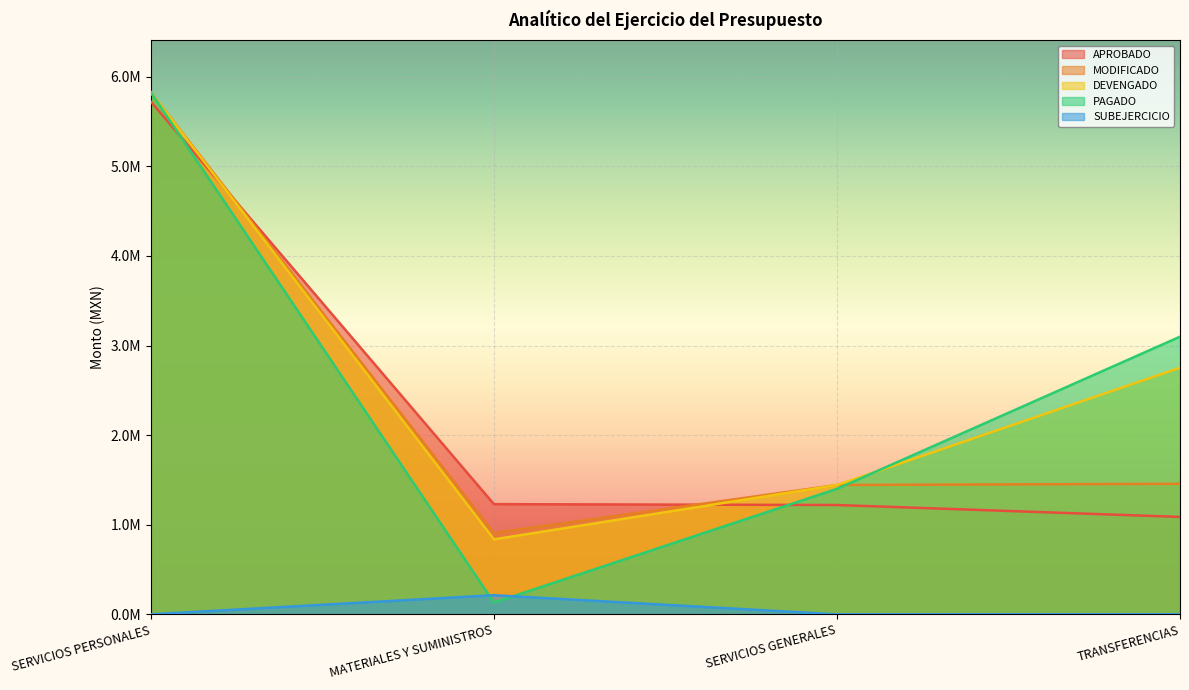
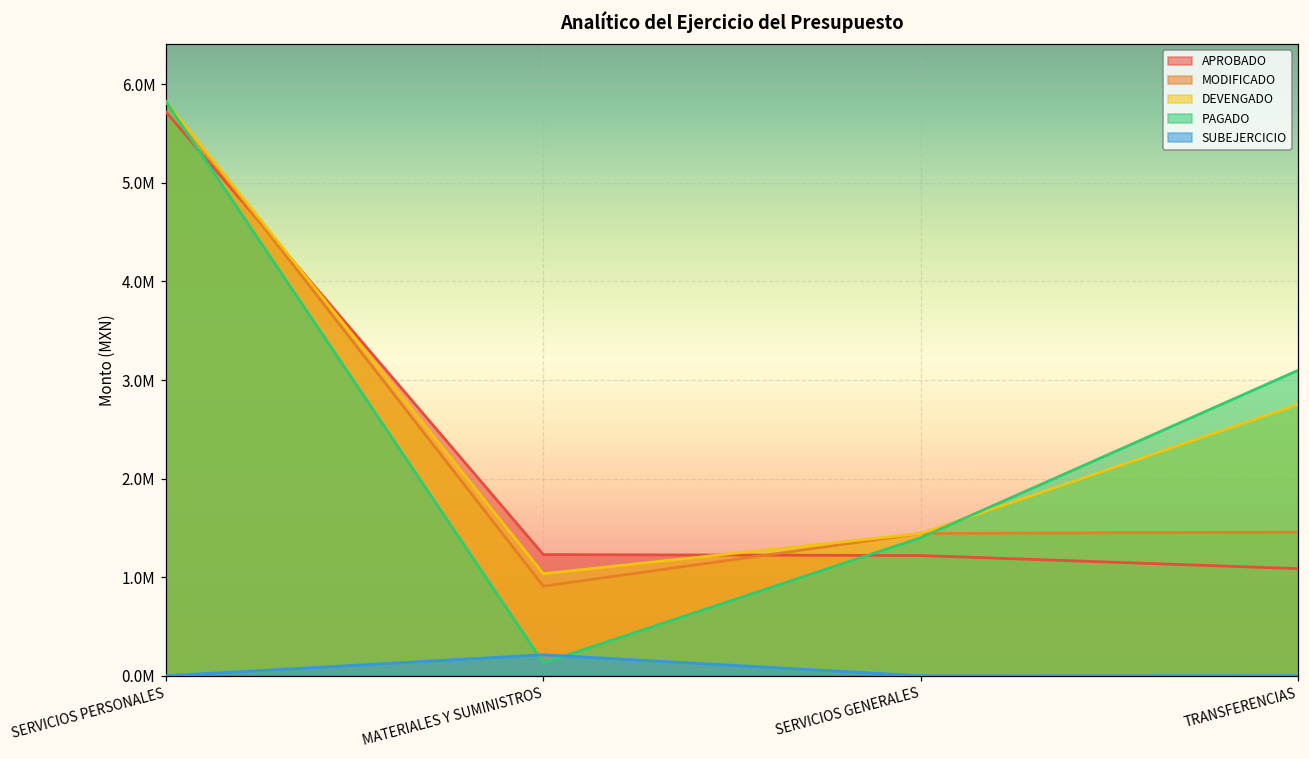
DEVENGADO, MATERIALES Y SUMINISTROS: 800000 -> 1000000
